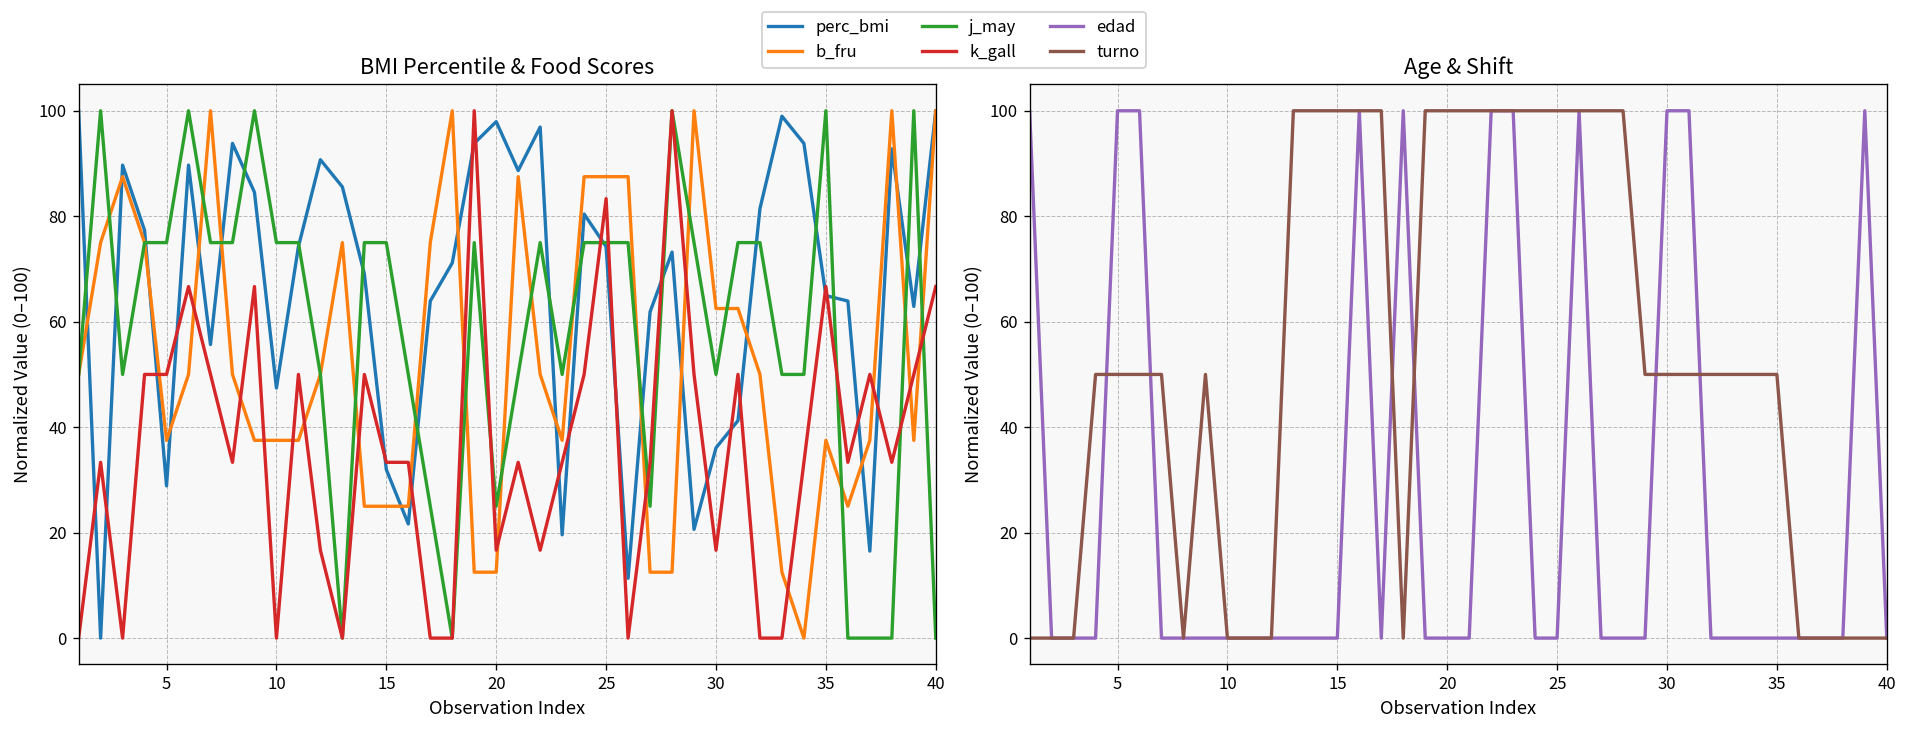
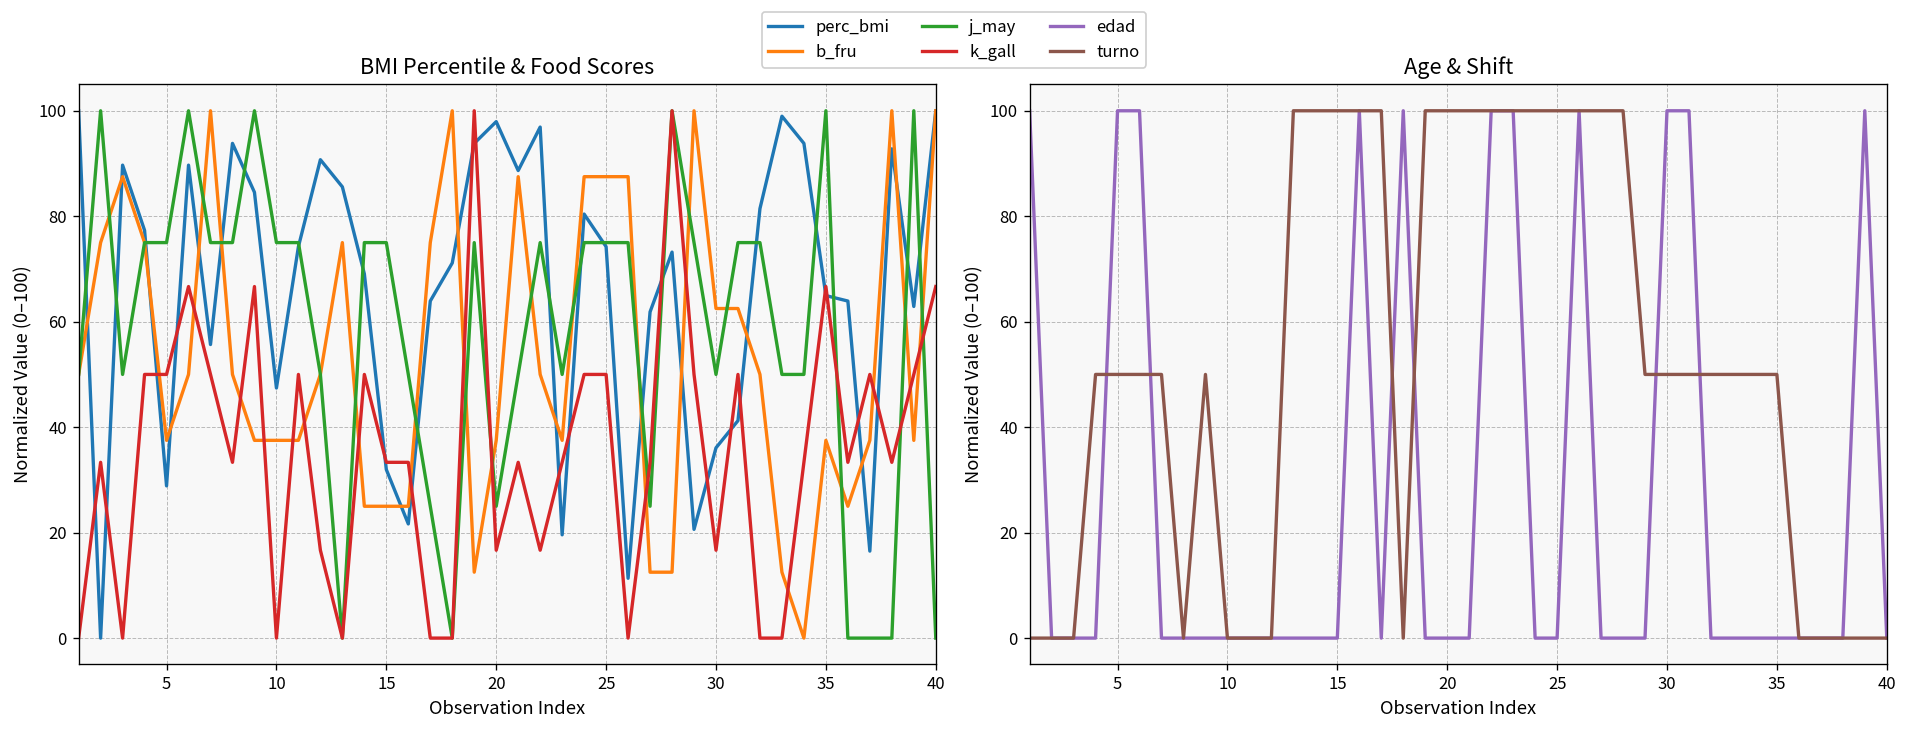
BMI Percentile & Food Scores, b_fru, 20: 13 -> 38
BMI Percentile & Food Scores, k_gall, 25: 83 -> 50
